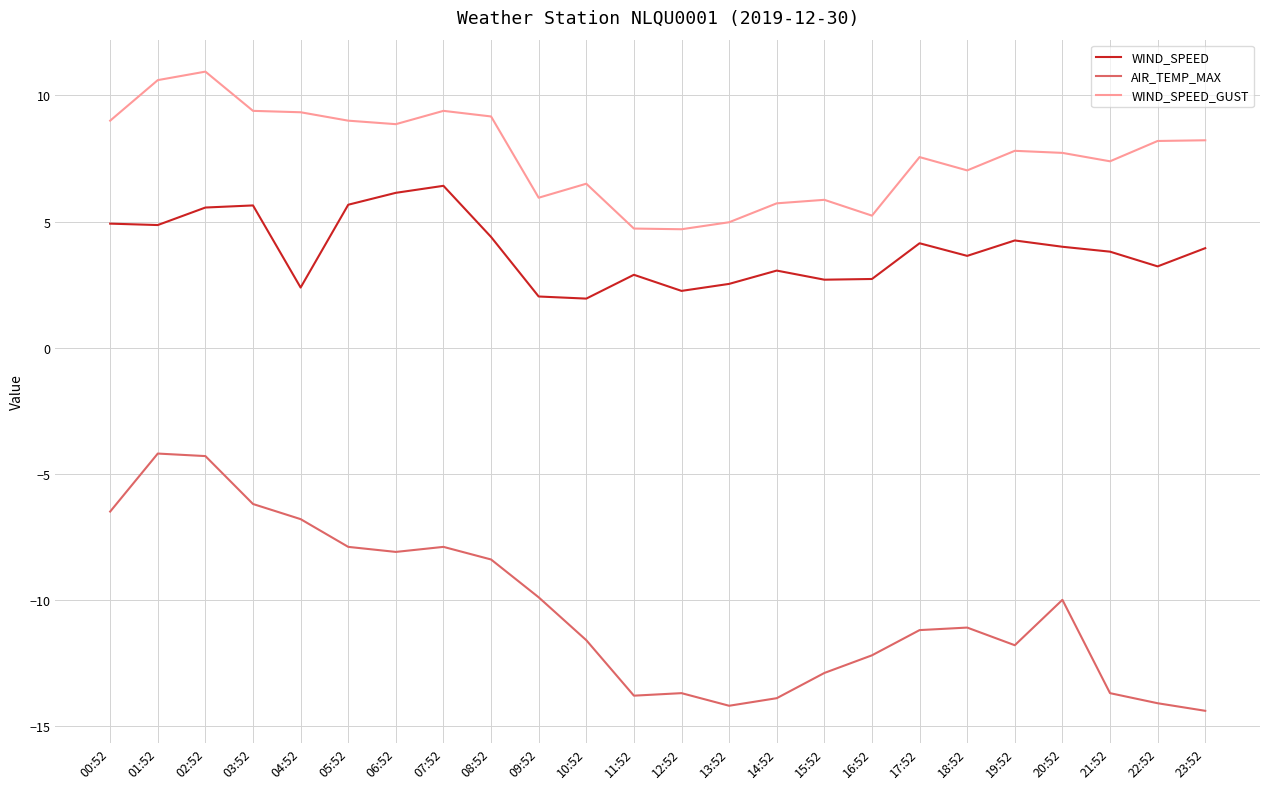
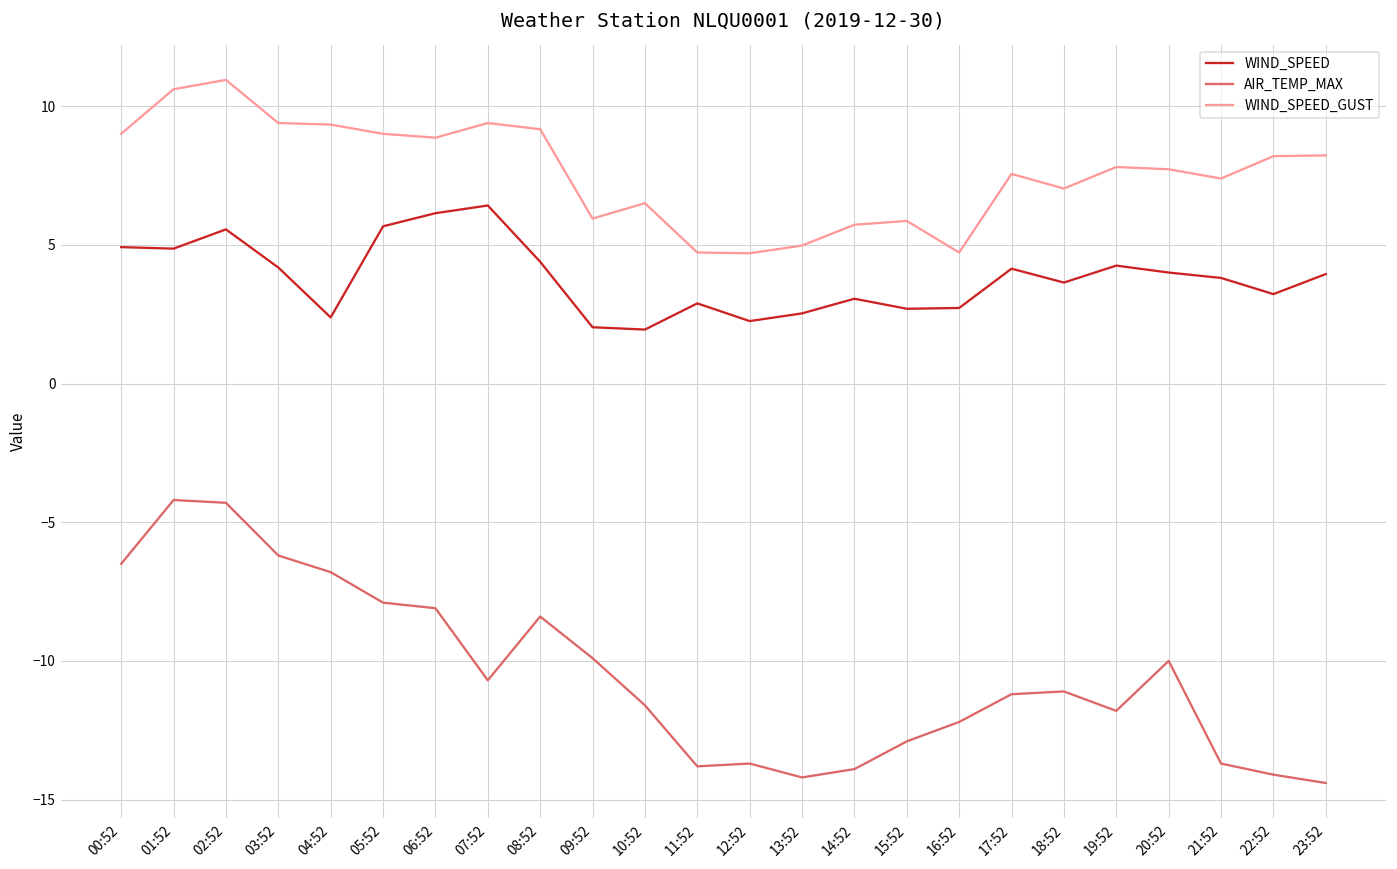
WIND_SPEED, 03:52: 5.6 -> 4.2
AIR_TEMP_MAX, 07:52: -7.9 -> -10.7
WIND_SPEED_GUST, 16:52: 5.2 -> 4.7
